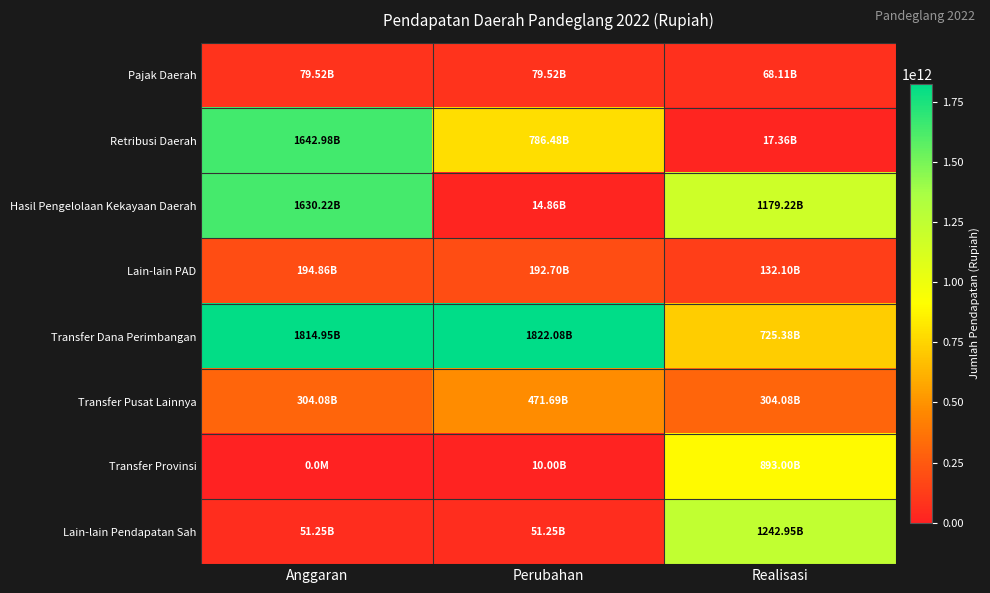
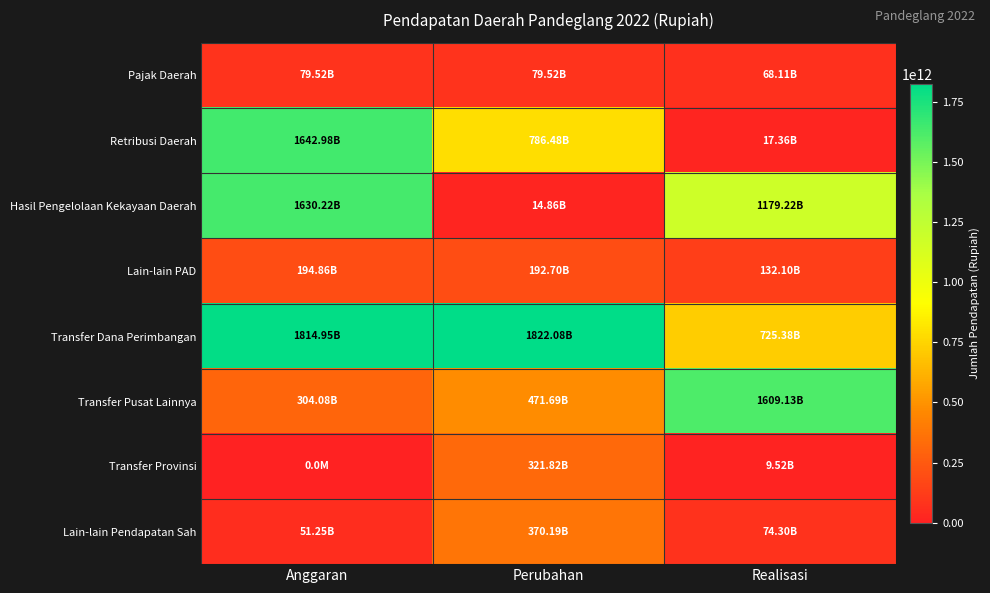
Transfer Pusat Lainnya, Realisasi: 304.08B -> 1609.13B
Transfer Provinsi, Perubahan: 10.00B -> 321.82B
Transfer Provinsi, Realisasi: 893.00B -> 9.52B
Lain-lain Pendapatan Sah, Perubahan: 51.25B -> 370.19B
Lain-lain Pendapatan Sah, Realisasi: 1242.95B -> 74.30B
